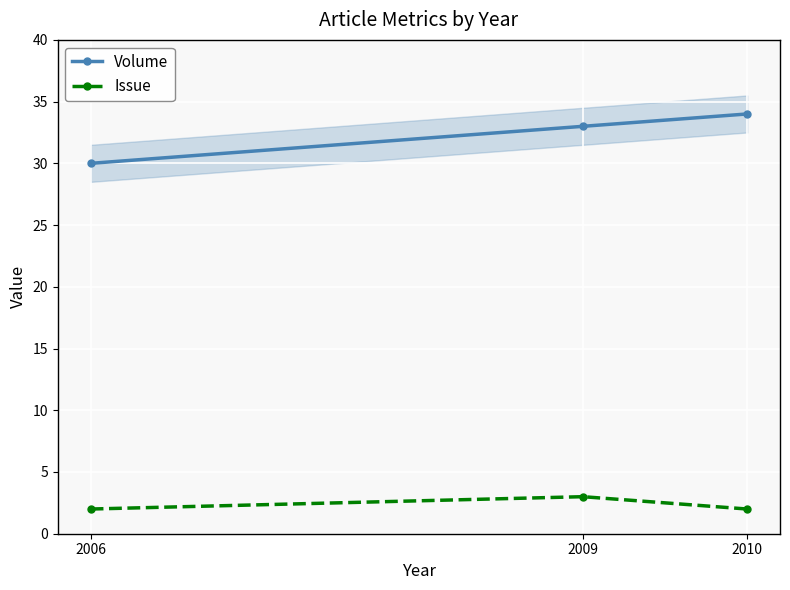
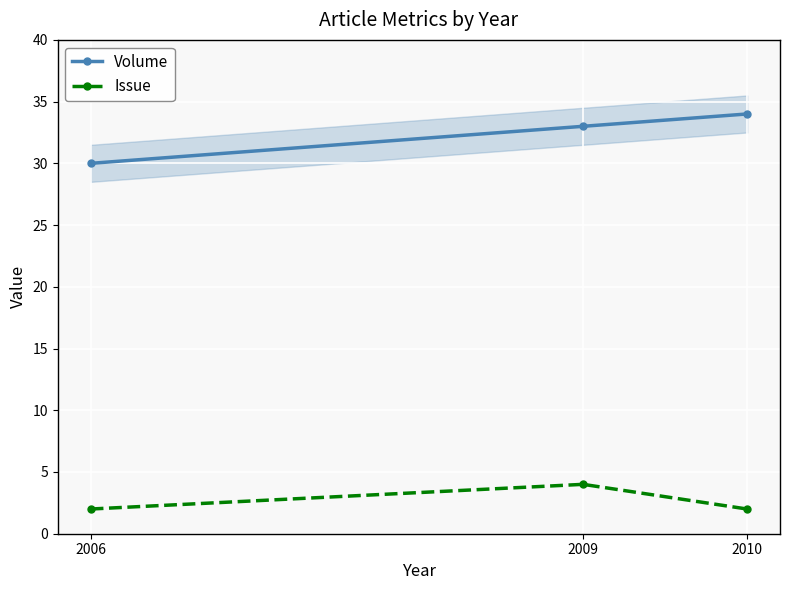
Issue, 2009: 3 -> 4
